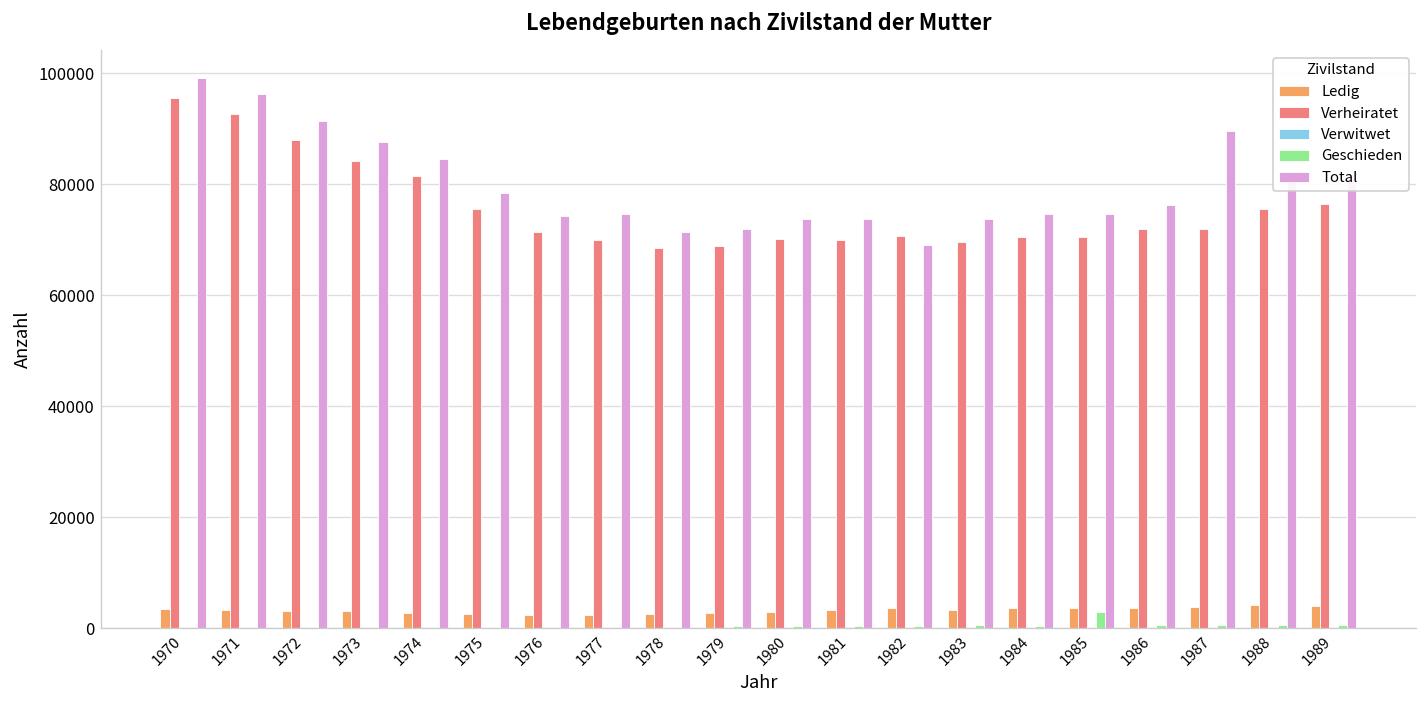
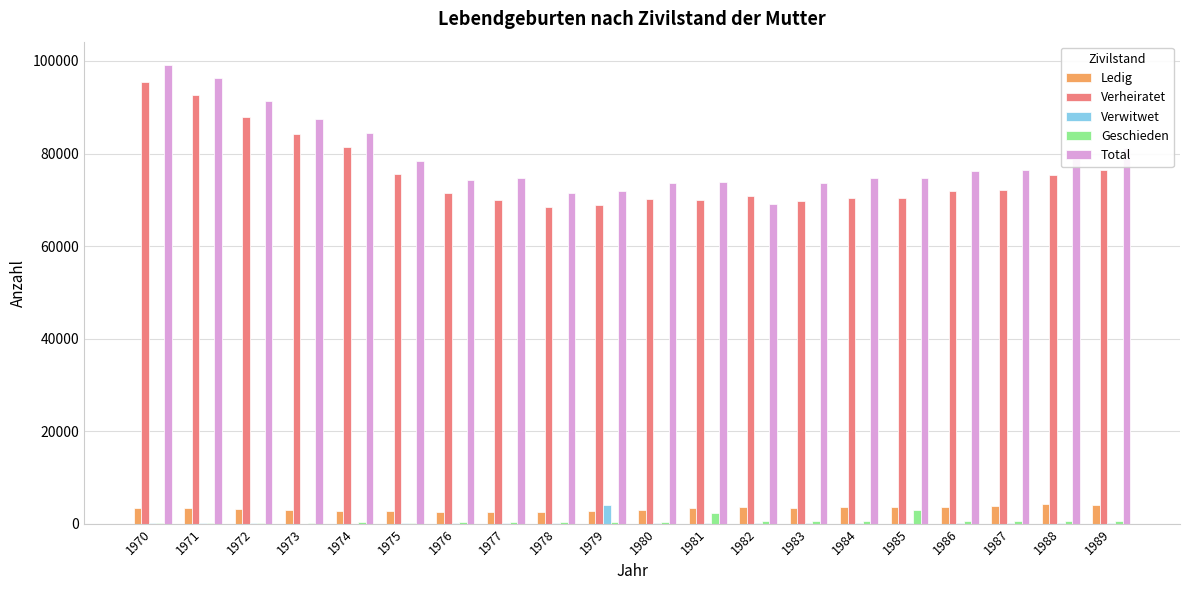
Verwitwet, 1979: 0 -> 4000
Geschieden, 1981: 0 -> 2000
Total, 1987: 90000 -> 77000
